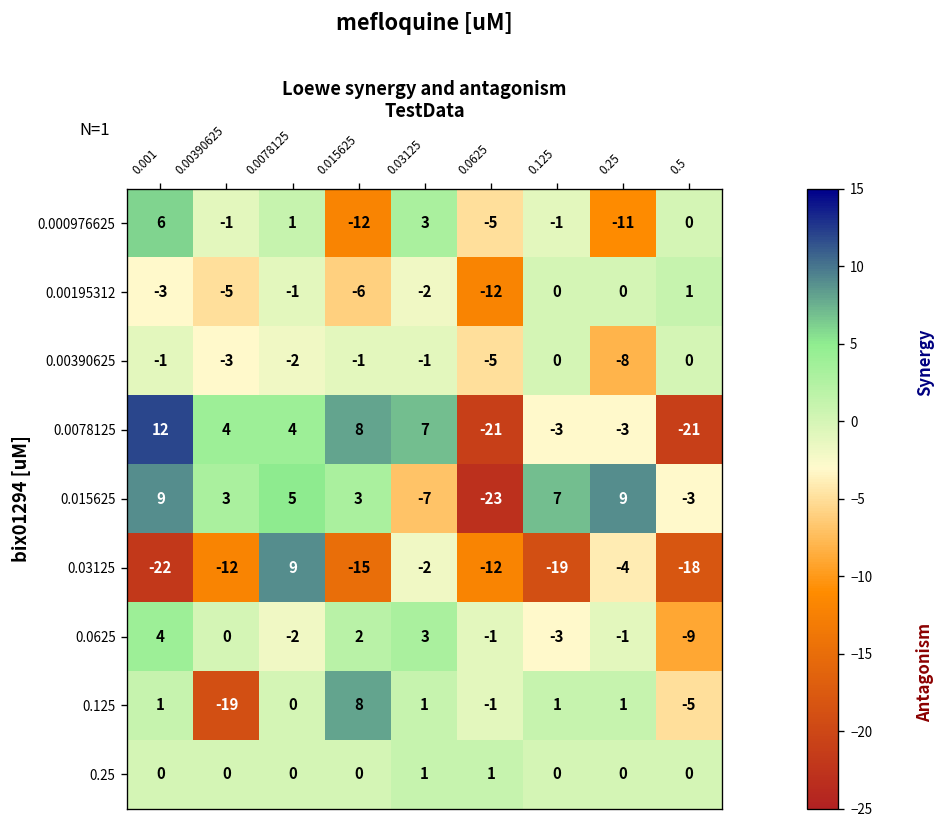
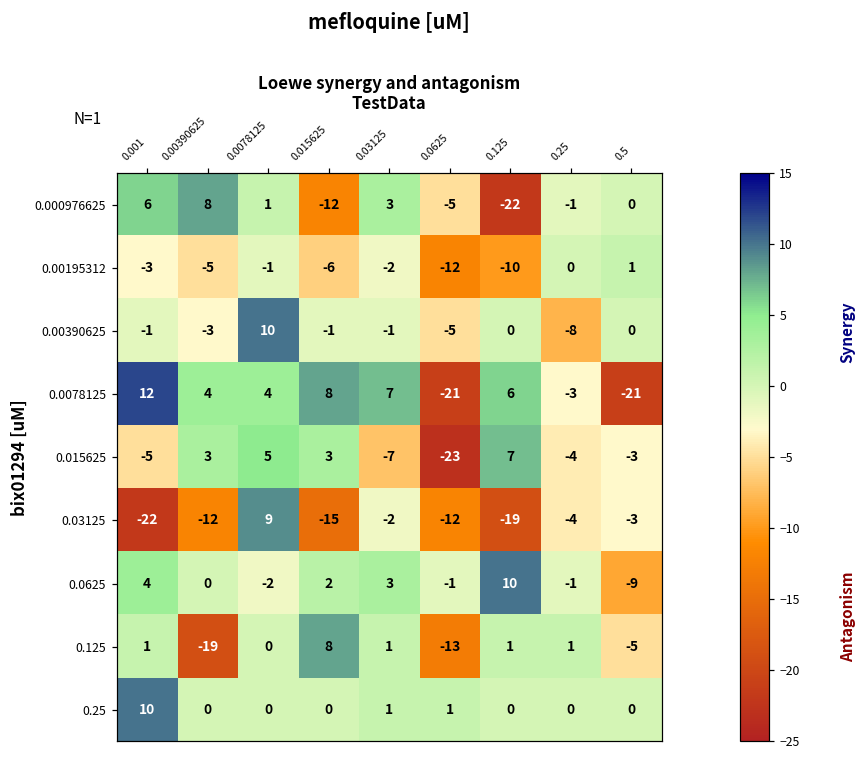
0.000976625, 0.00390625: -1 -> 8
0.000976625, 0.125: -1 -> -22
0.000976625, 0.25: -11 -> -1
0.00195312, 0.125: 0 -> -10
0.00390625, 0.0078125: -2 -> 10
0.0078125, 0.125: -3 -> 6
0.015625, 0.001: 9 -> -5
0.015625, 0.25: 9 -> -4
0.03125, 0.5: -18 -> -3
0.0625, 0.125: -3 -> 10
0.125, 0.0625: -1 -> -13
0.25, 0.001: 0 -> 10
